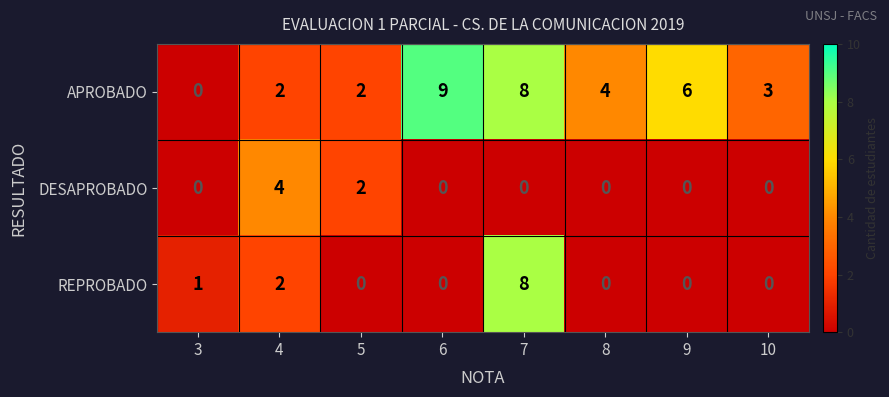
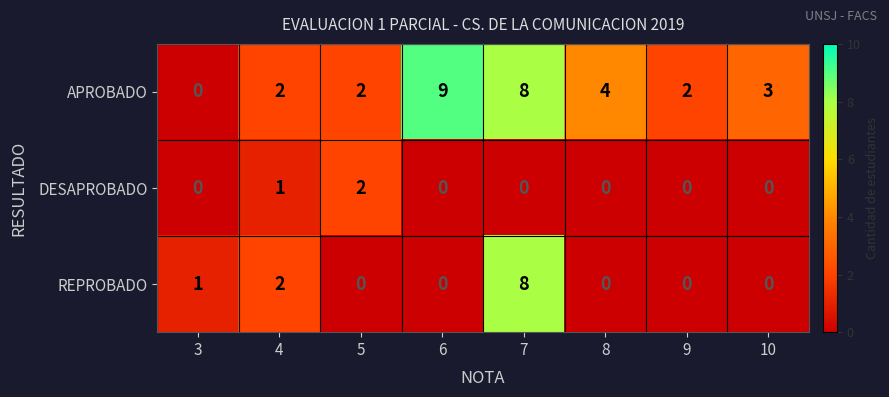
APROBADO, 9: 6 -> 2
DESAPROBADO, 4: 4 -> 1
